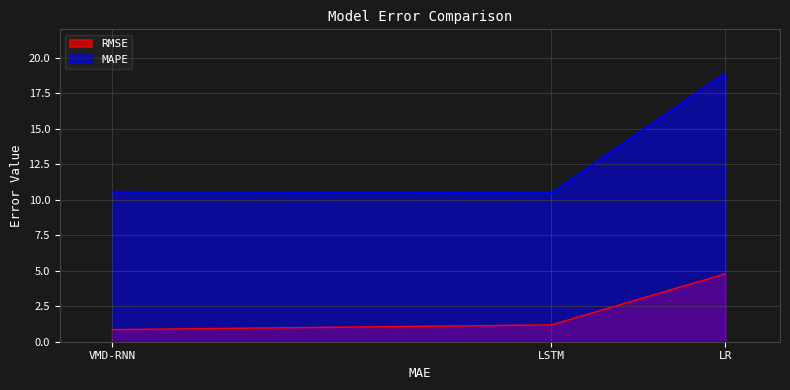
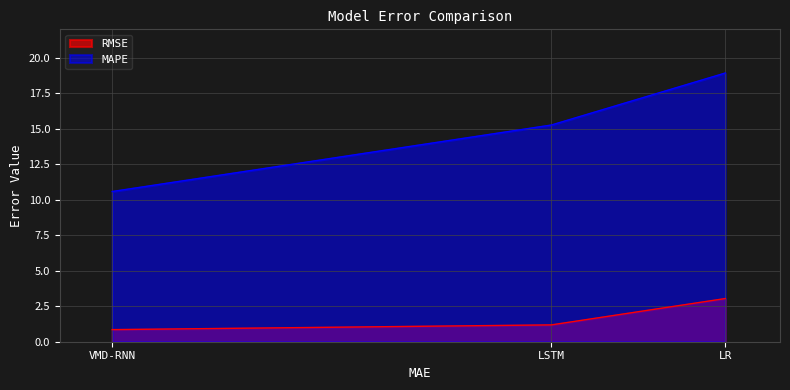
MAPE, LSTM: 10.5 -> 15.3
RMSE, LR: 4.8 -> 3.0
